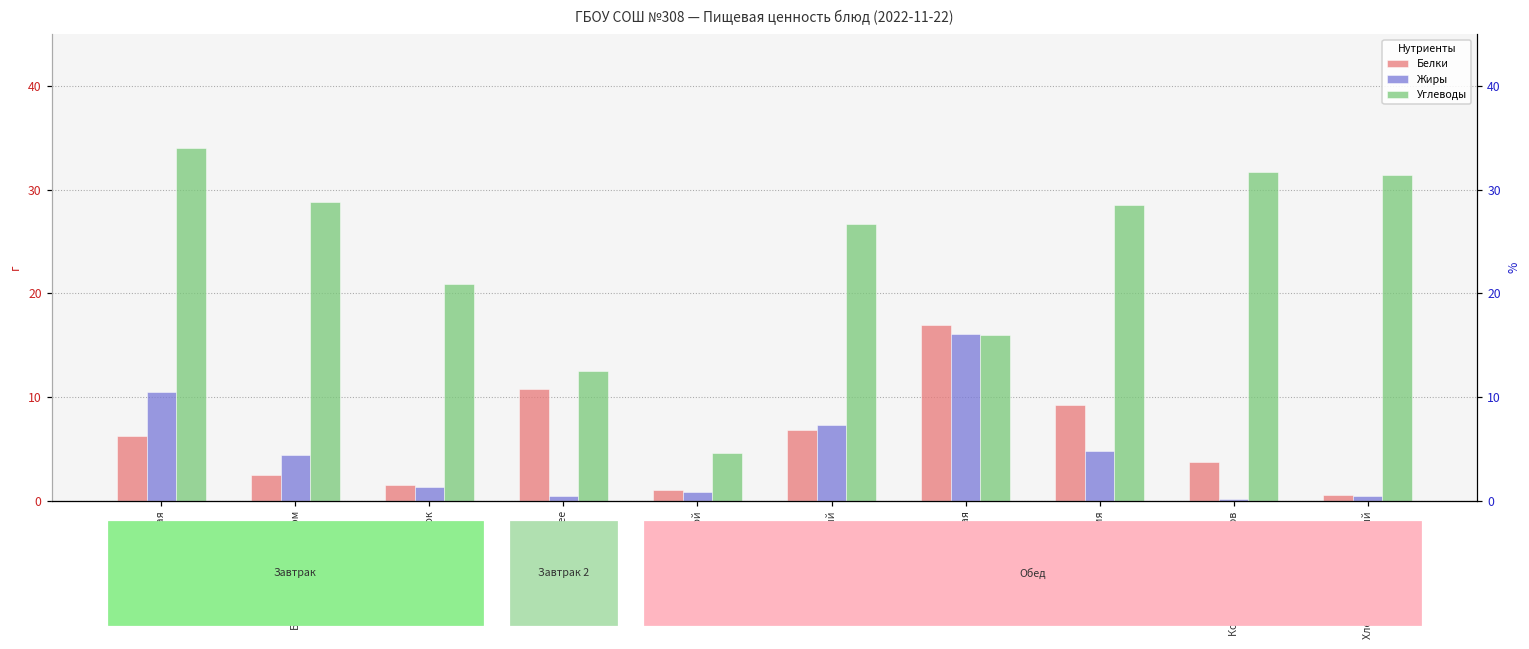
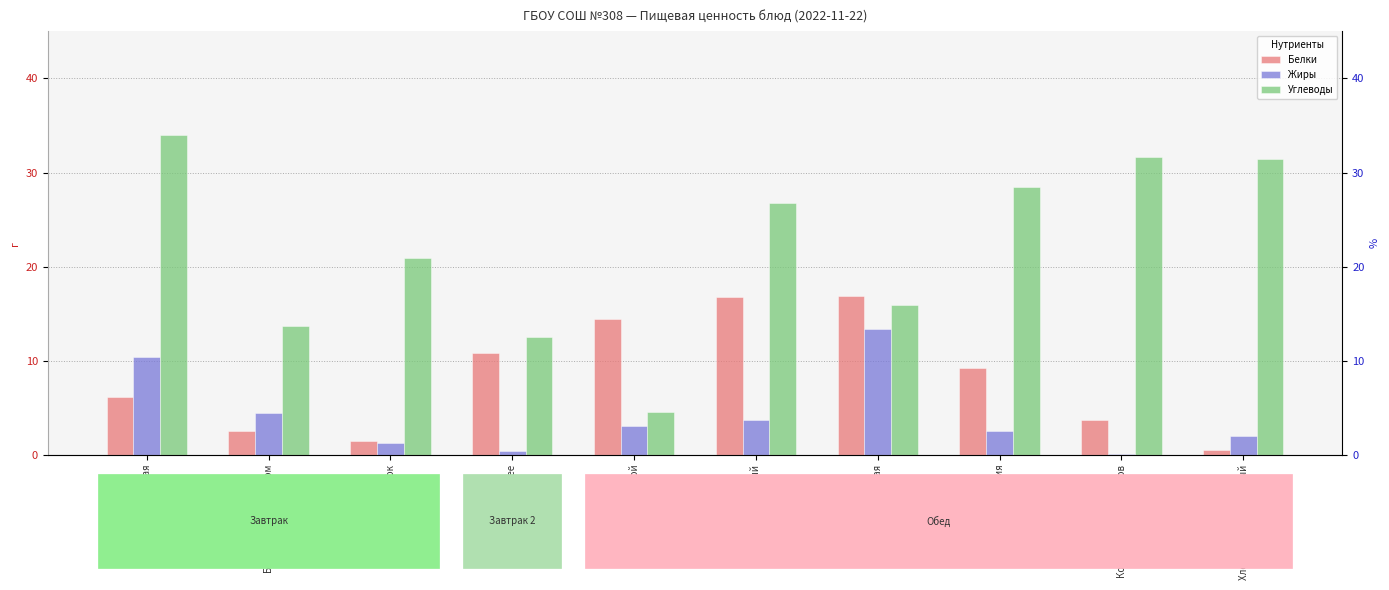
Углеводы, Бутерброд с повидлом: 29 -> 14
Белки, Венегрет овощной: 1 -> 14
Жиры, Венегрет овощной: 1 -> 3
Белки, Суп картофельный: 7 -> 17
Жиры, Суп картофельный: 7 -> 4
Жиры, Котлета рубленая: 16 -> 13
Жиры, Макаронные изделия: 5 -> 3
Жиры, Хлеб ржано-пшеничный: 0 -> 2
